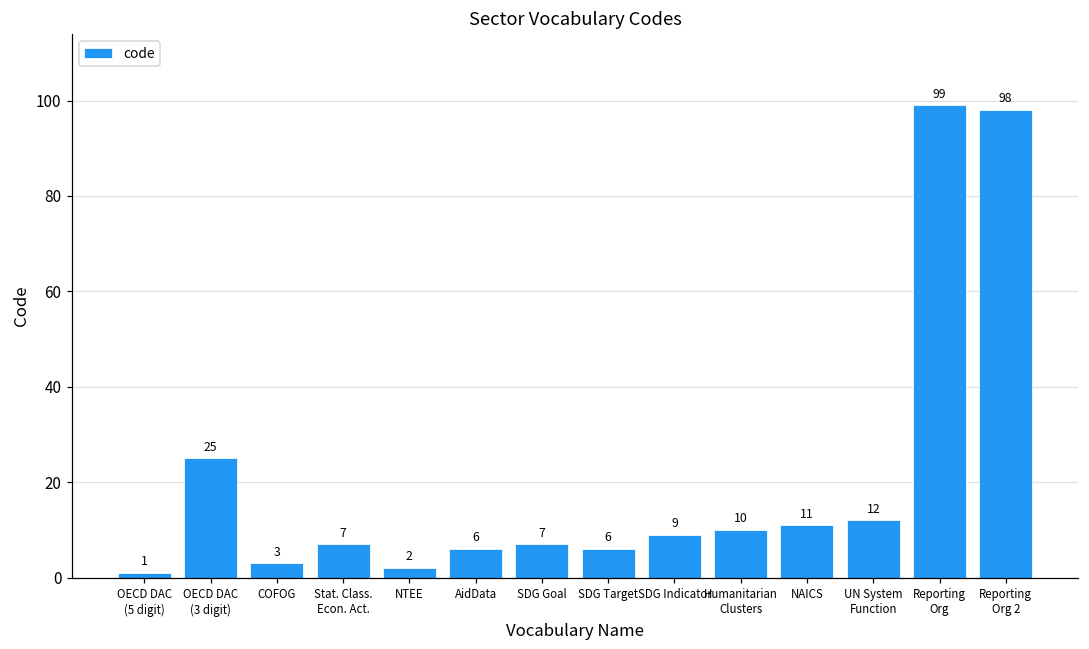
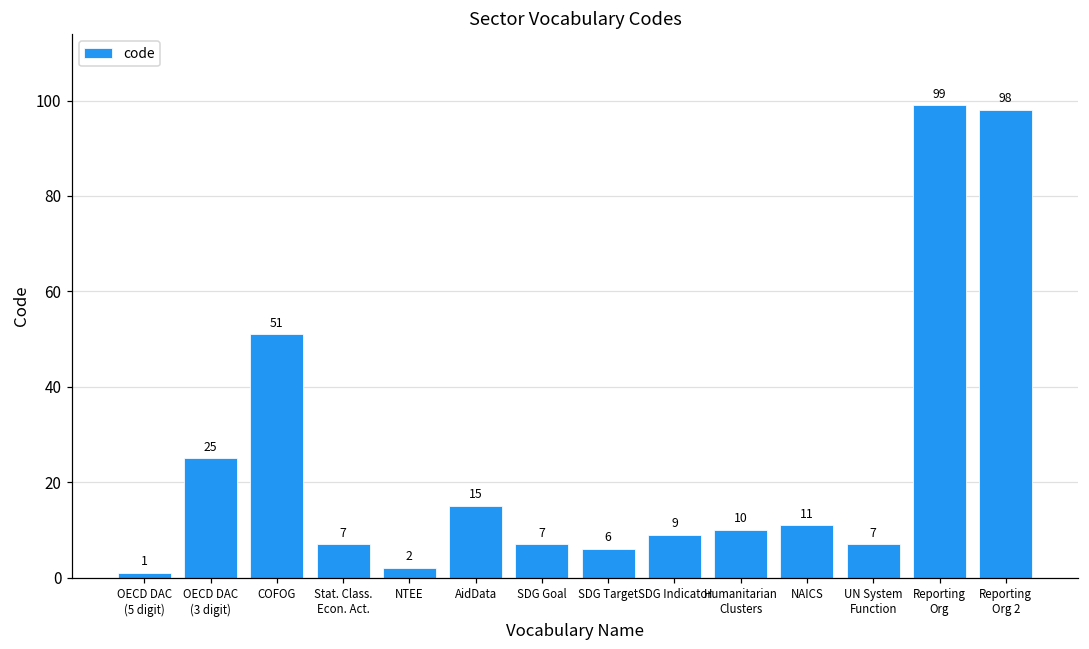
COFOG: 3 -> 51
AidData: 6 -> 15
UN System Function: 12 -> 7
